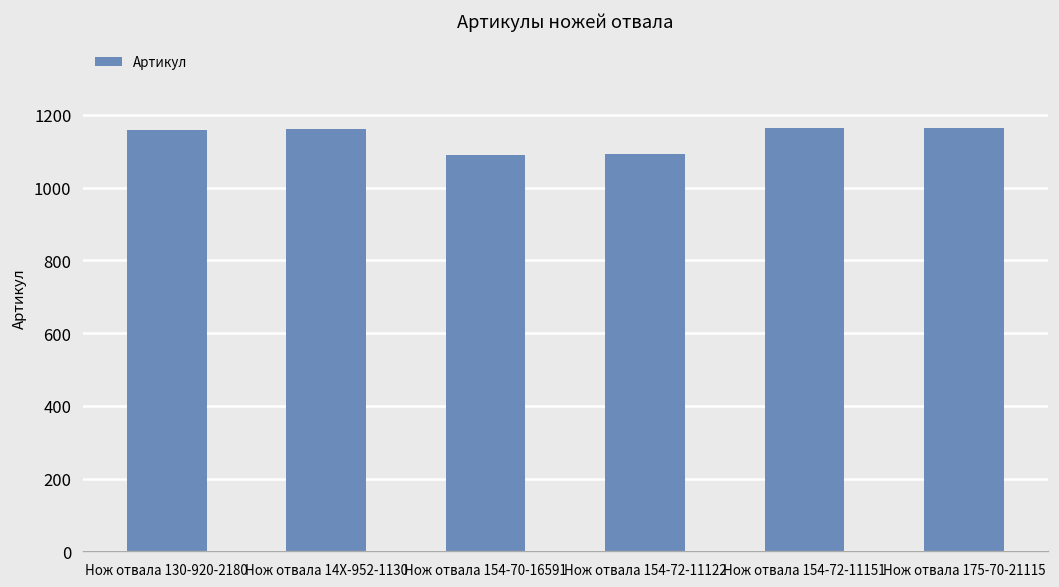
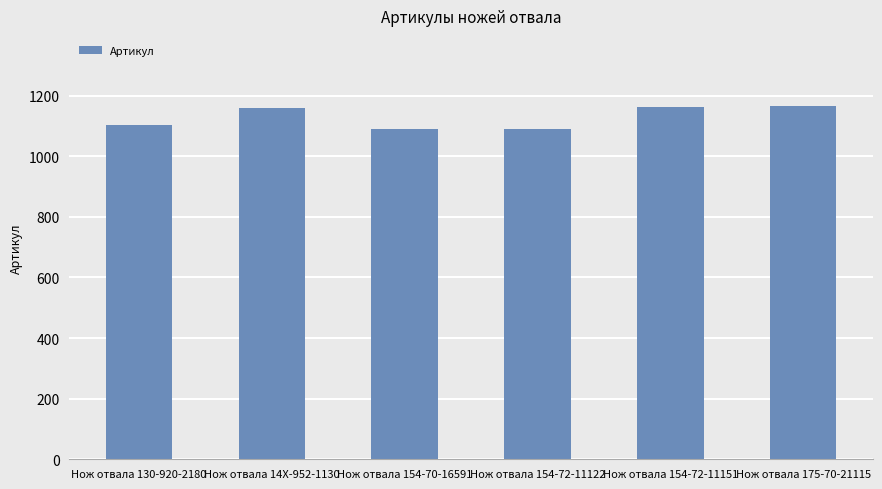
Нож отвала 130-920-2180: 1160 -> 1100
